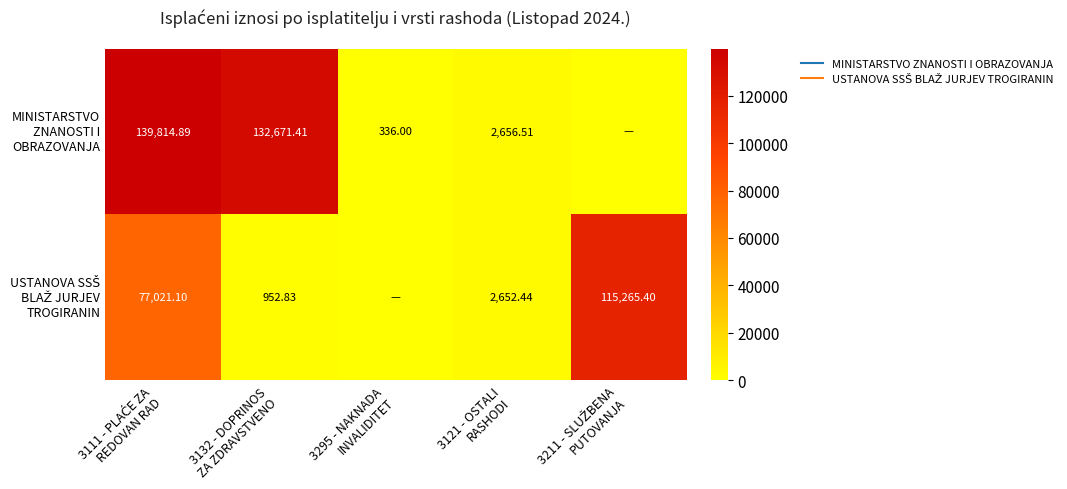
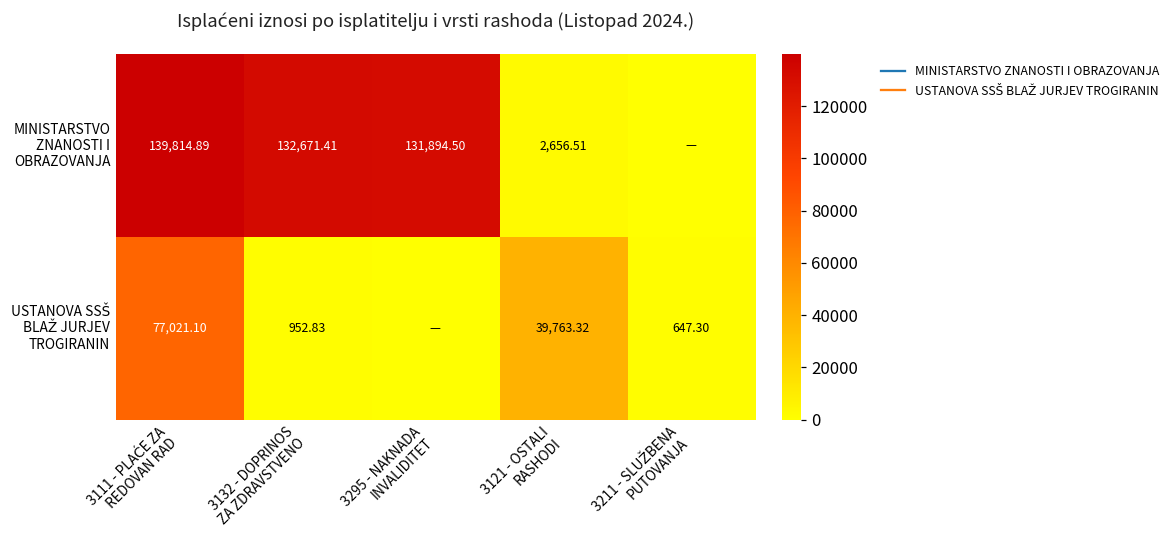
MINISTARSTVO ZNANOSTI I OBRAZOVANJA, 3295 - NAKNADA INVALIDITET: 336.00 -> 131,894.50
USTANOVA SSŠ BLAŽ JURJEV TROGIRANIN, 3121 - OSTALI RASHODI: 2,652.44 -> 39,763.32
USTANOVA SSŠ BLAŽ JURJEV TROGIRANIN, 3211 - SLUŽBENA PUTOVANJA: 115,265.40 -> 647.30
